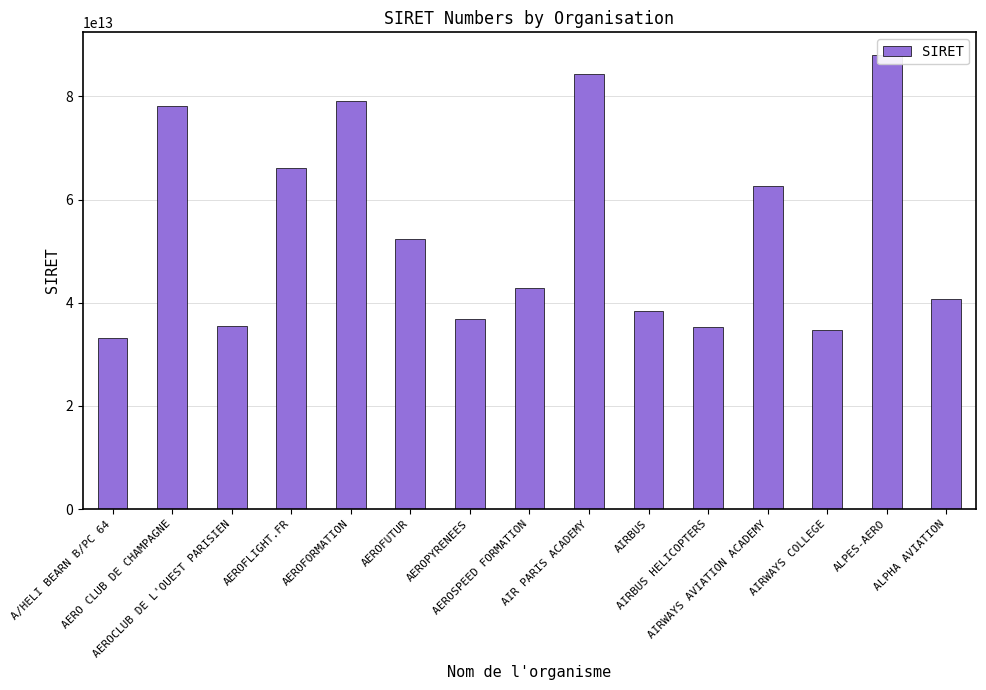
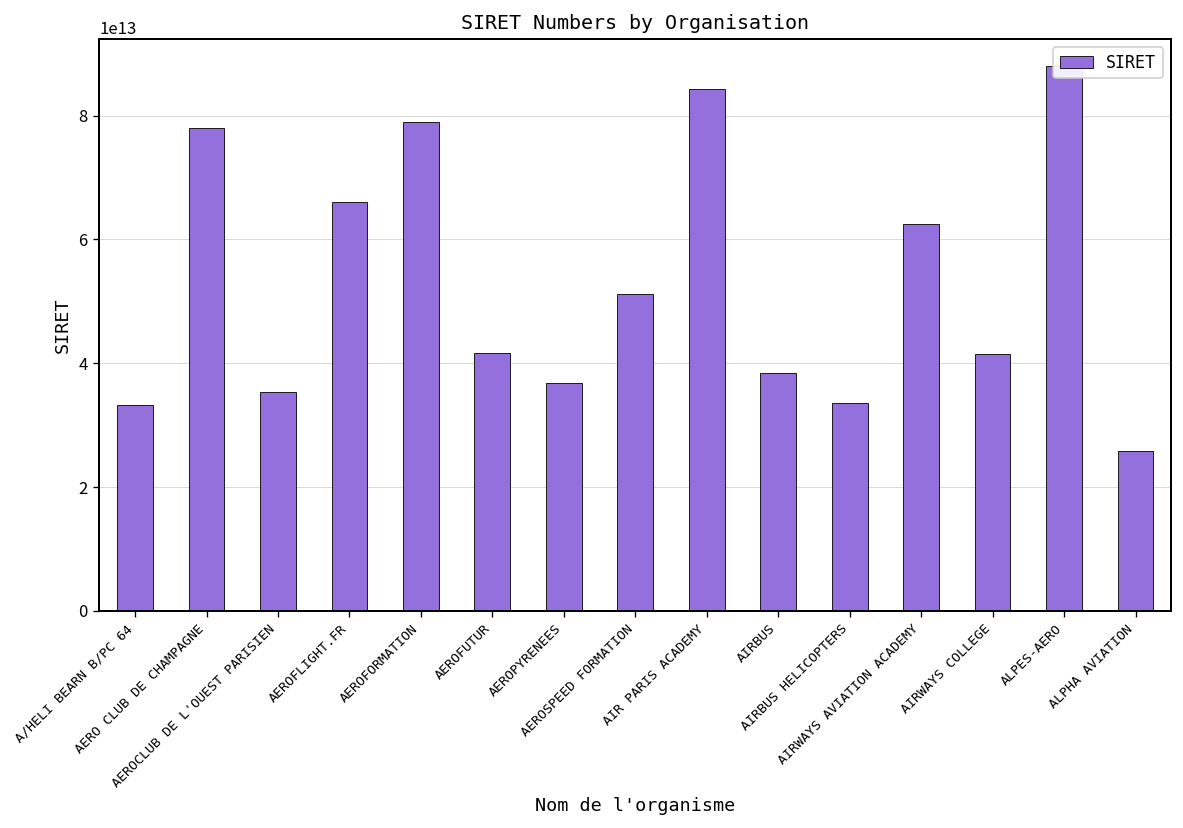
AEROFUTUR: 52000000000000 -> 42000000000000
AEROSPEED FORMATION: 43000000000000 -> 51000000000000
AIRBUS HELICOPTERS: 35000000000000 -> 34000000000000
AIRWAYS COLLEGE: 35000000000000 -> 41000000000000
ALPHA AVIATION: 41000000000000 -> 26000000000000
